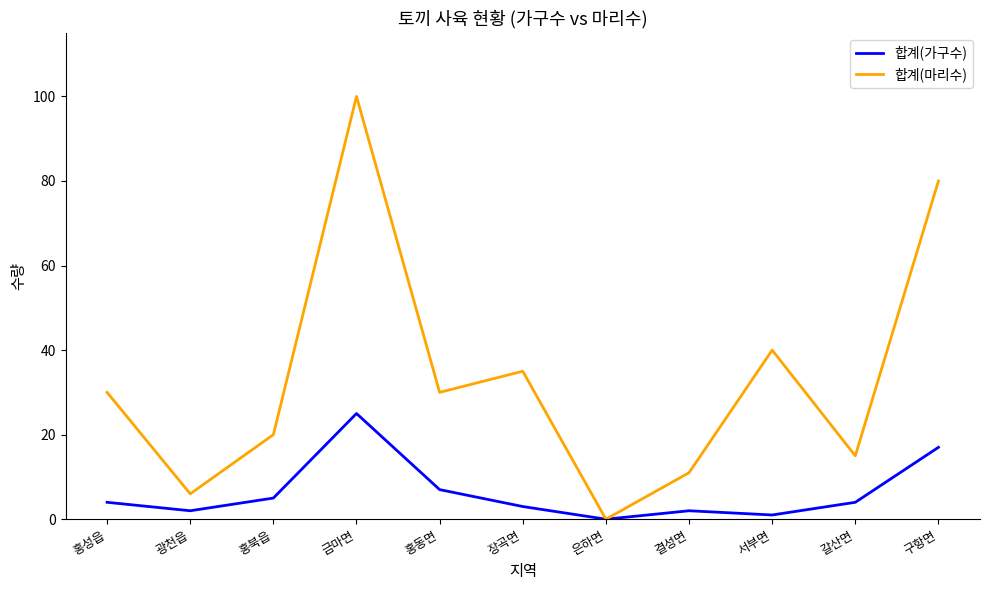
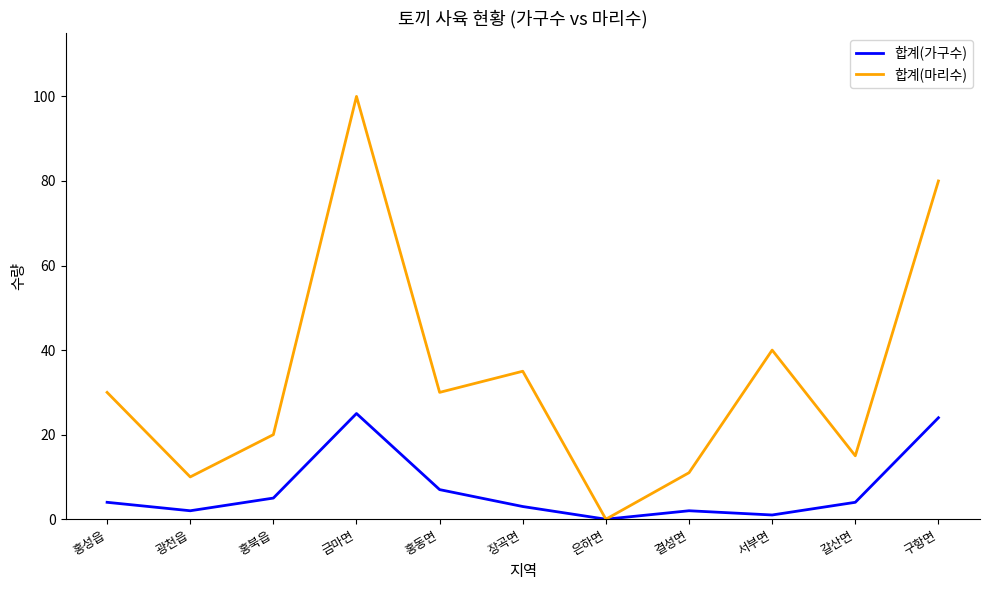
합계(마리수), 광천읍: 6 -> 10
합계(가구수), 구항면: 17 -> 24
